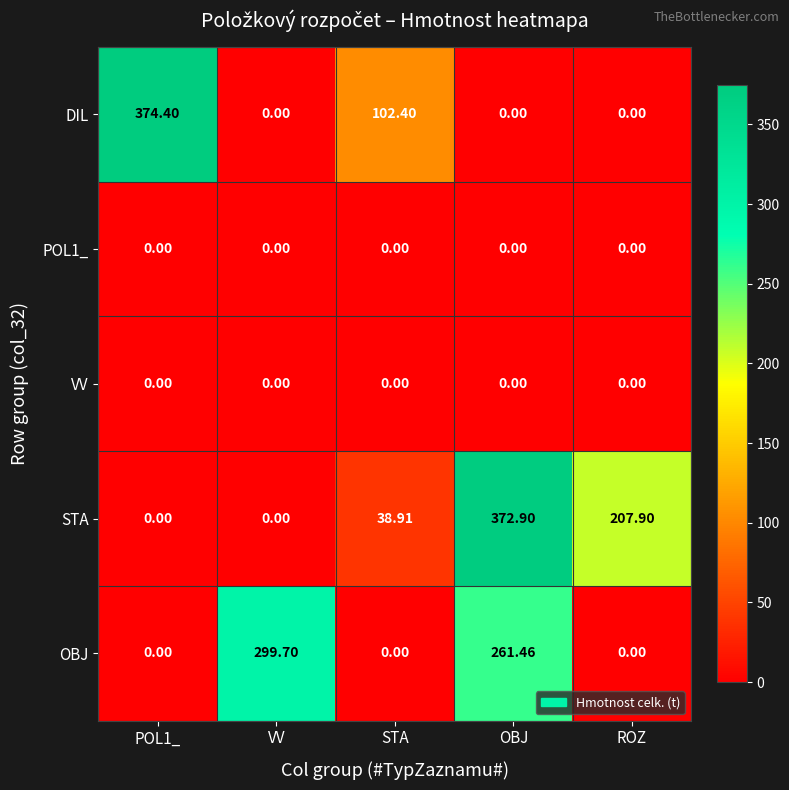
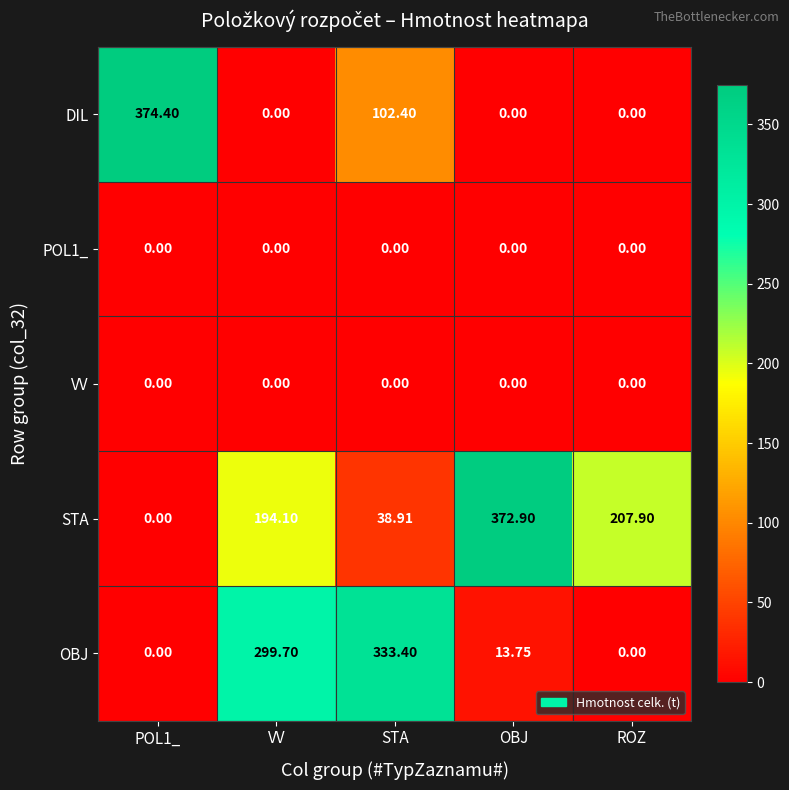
STA, VV: 0.00 -> 194.10
OBJ, STA: 0.00 -> 333.40
OBJ, OBJ: 261.46 -> 13.75
